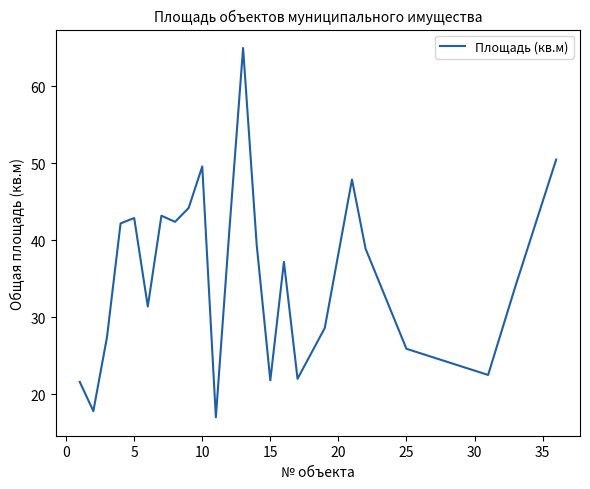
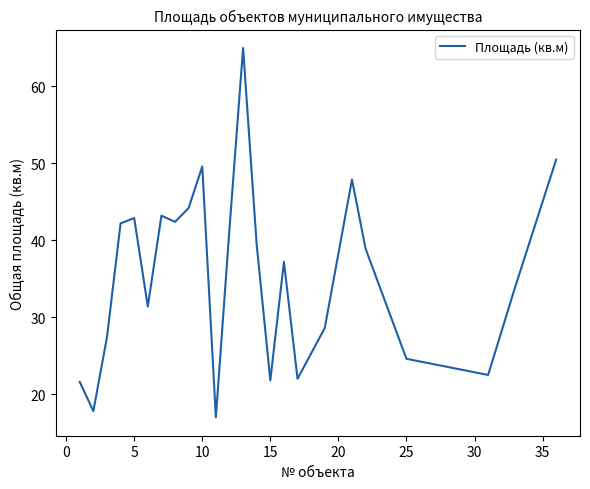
25: 26 -> 25
